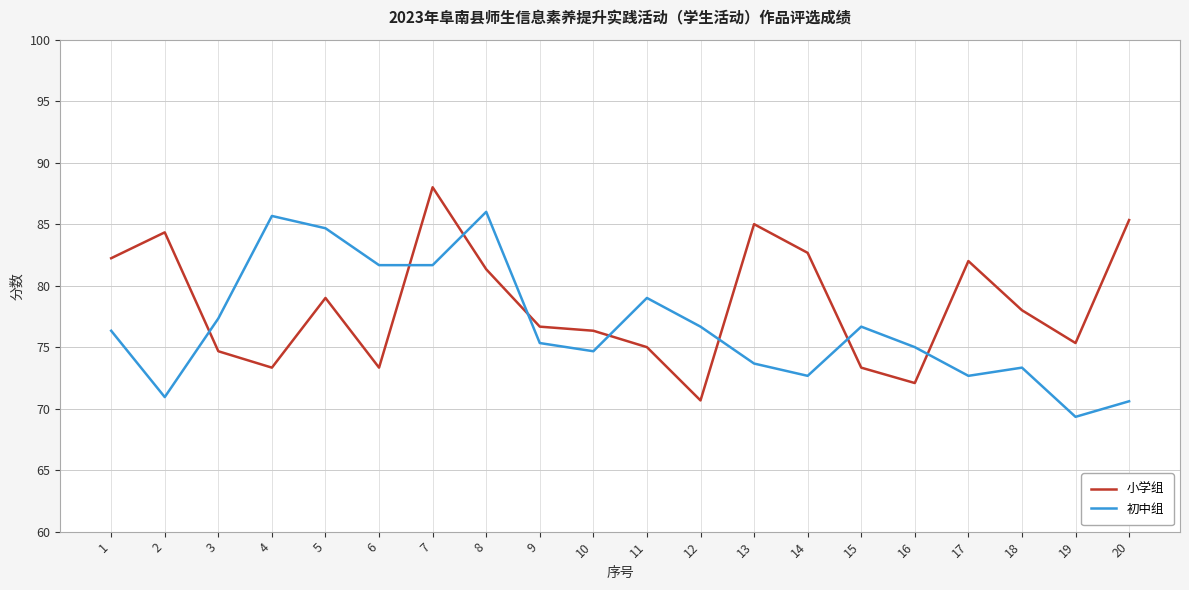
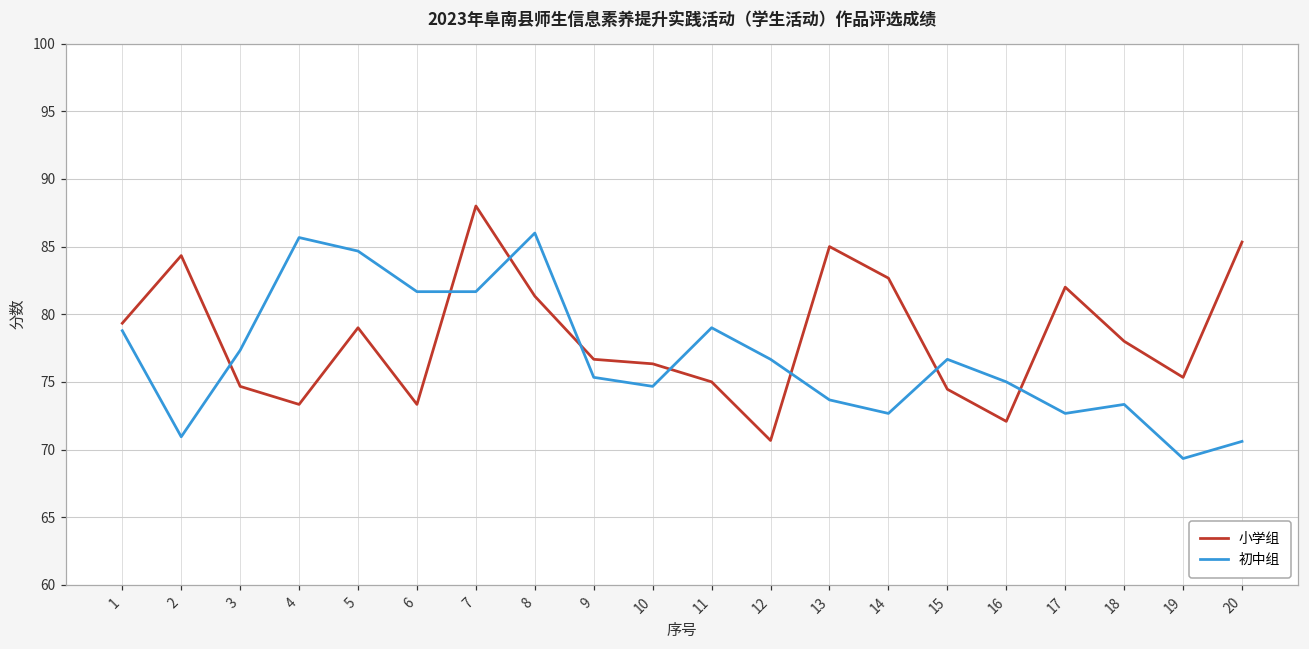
小学组, 1: 82.2 -> 79.3
初中组, 1: 76.3 -> 78.8
小学组, 15: 73.3 -> 74.5
